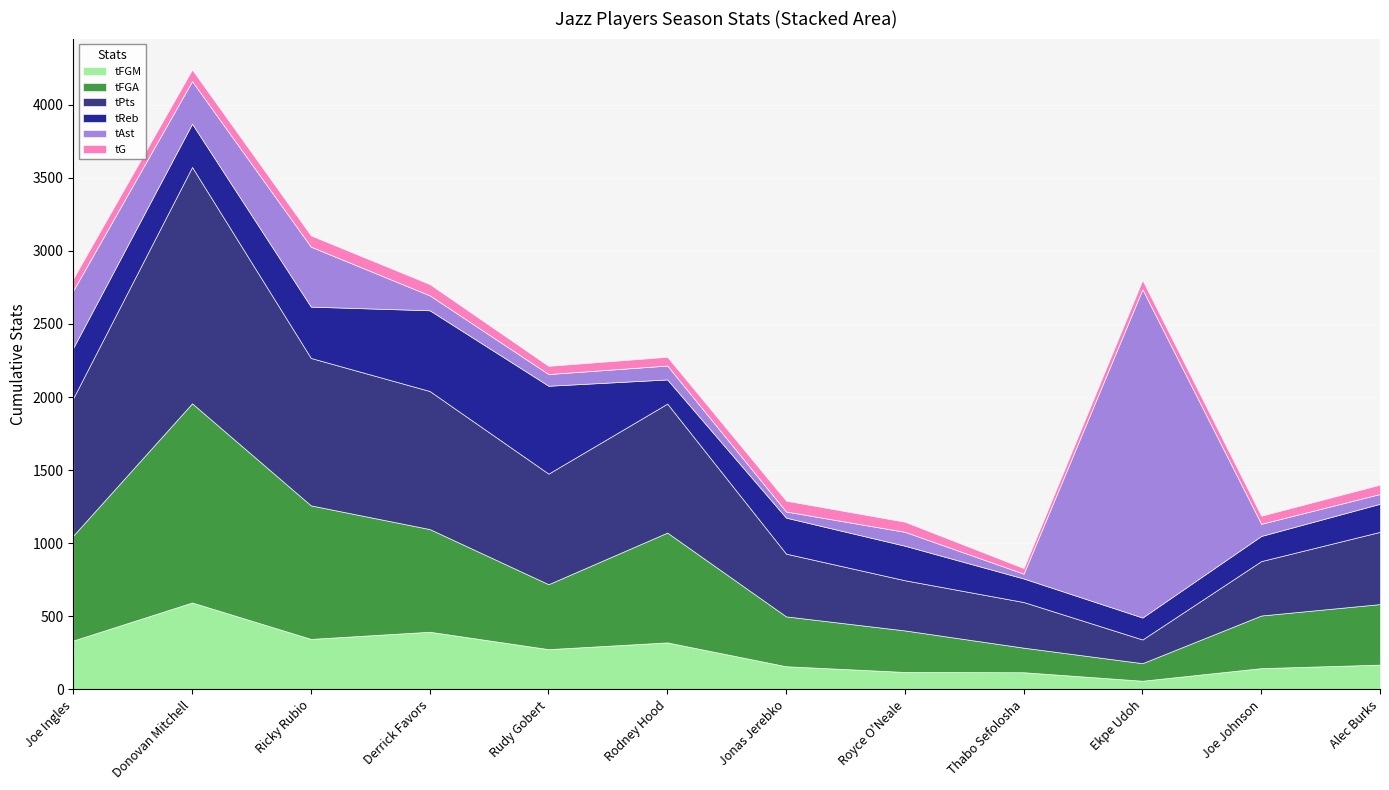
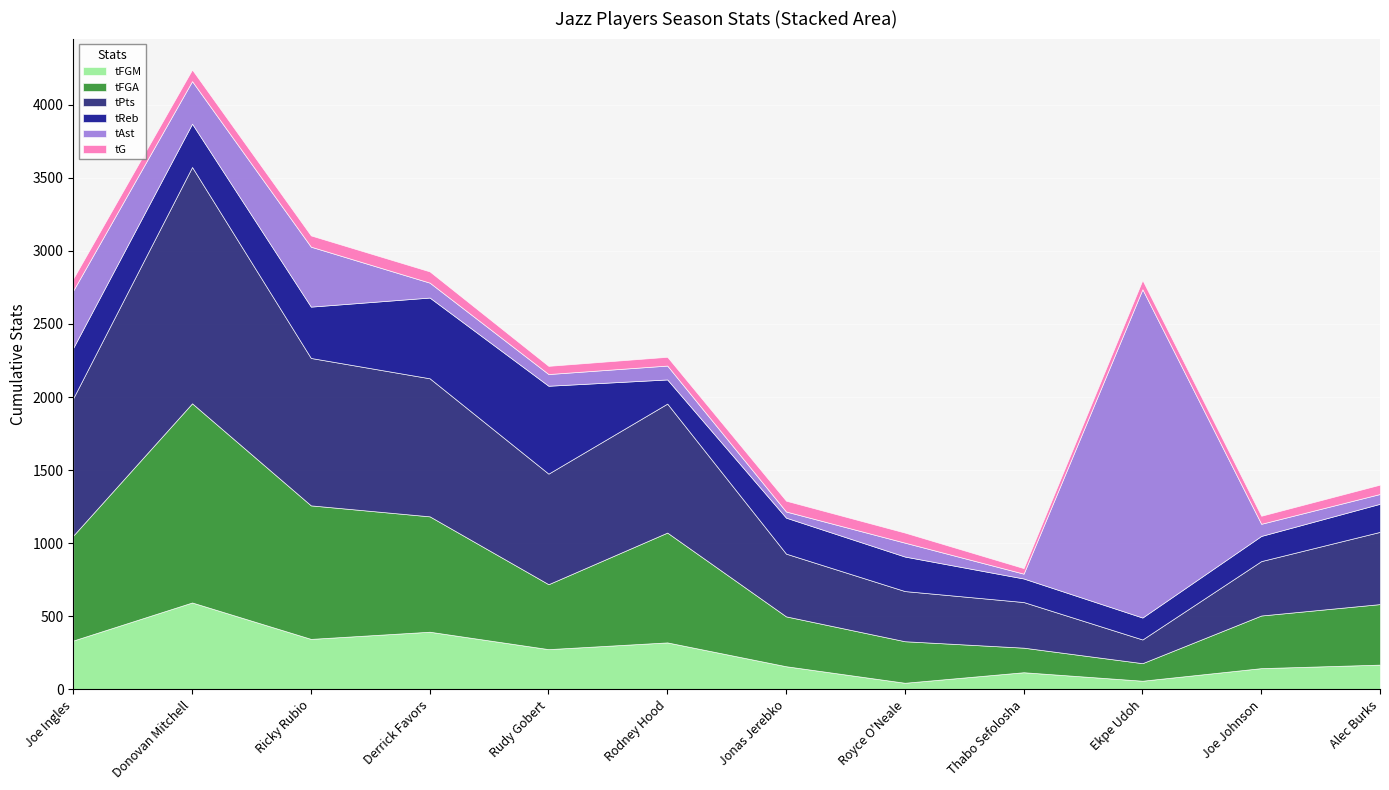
tFGA, Derrick Favors: 700 -> 790
tFGM, Royce O'Neale: 120 -> 50
